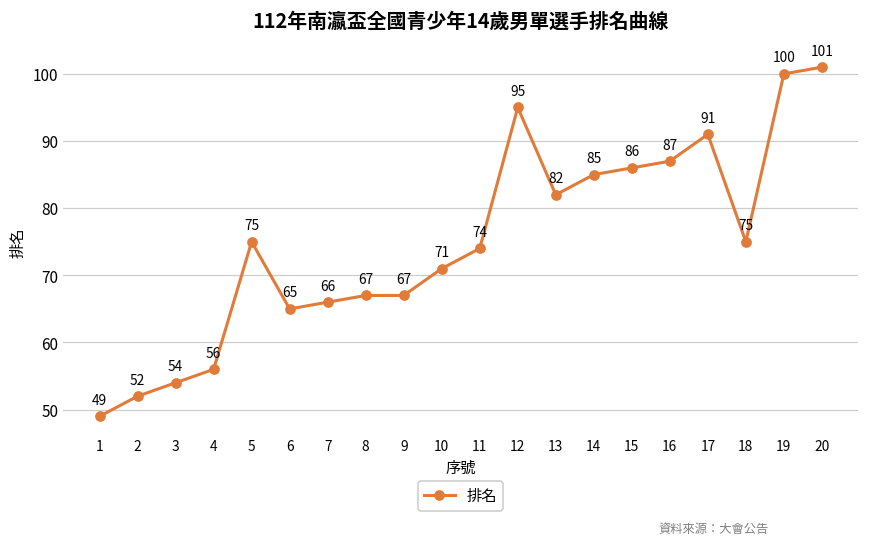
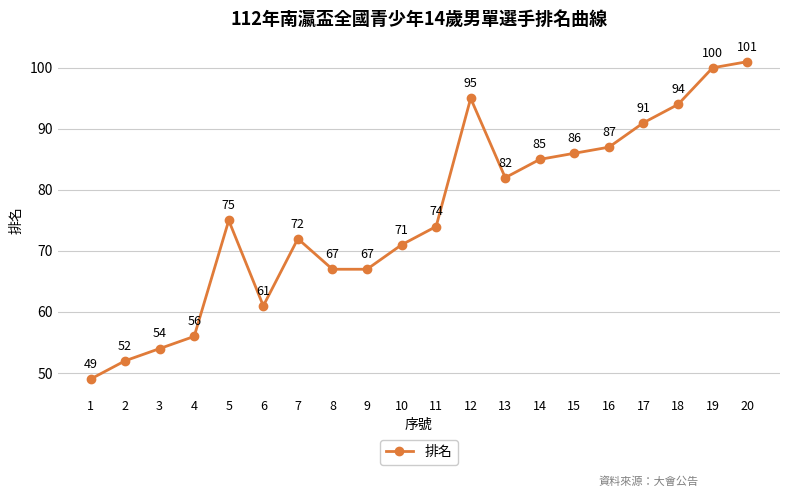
6: 65 -> 61
7: 66 -> 72
18: 75 -> 94
